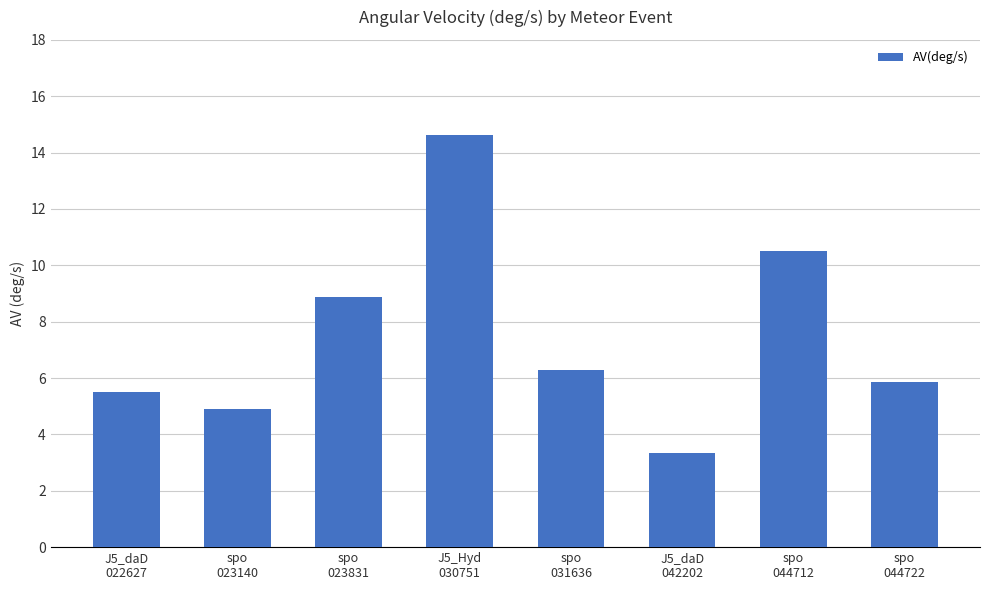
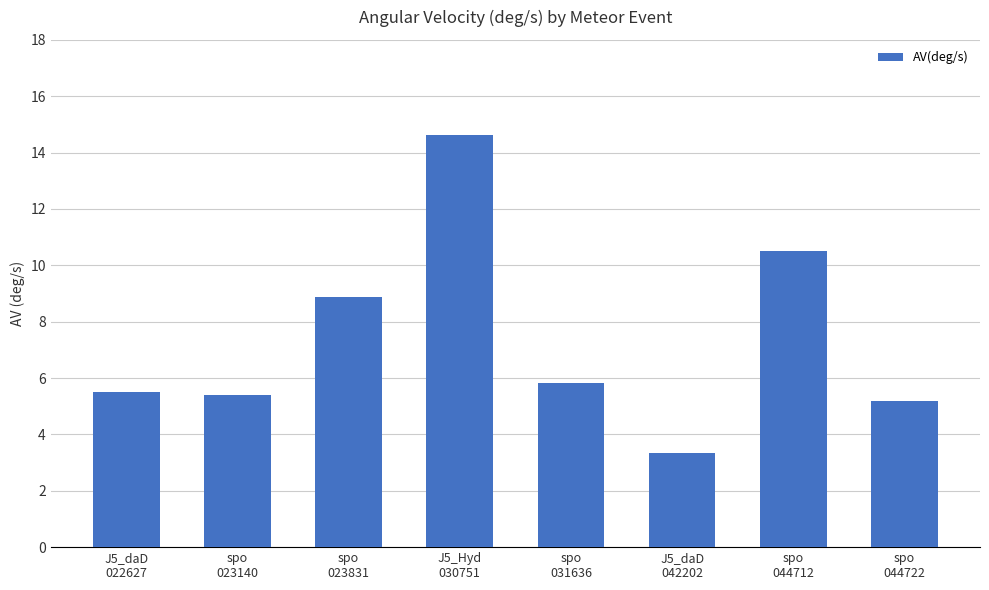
spo 023140: 4.9 -> 5.4
spo 031636: 6.3 -> 5.8
spo 044722: 5.9 -> 5.2
